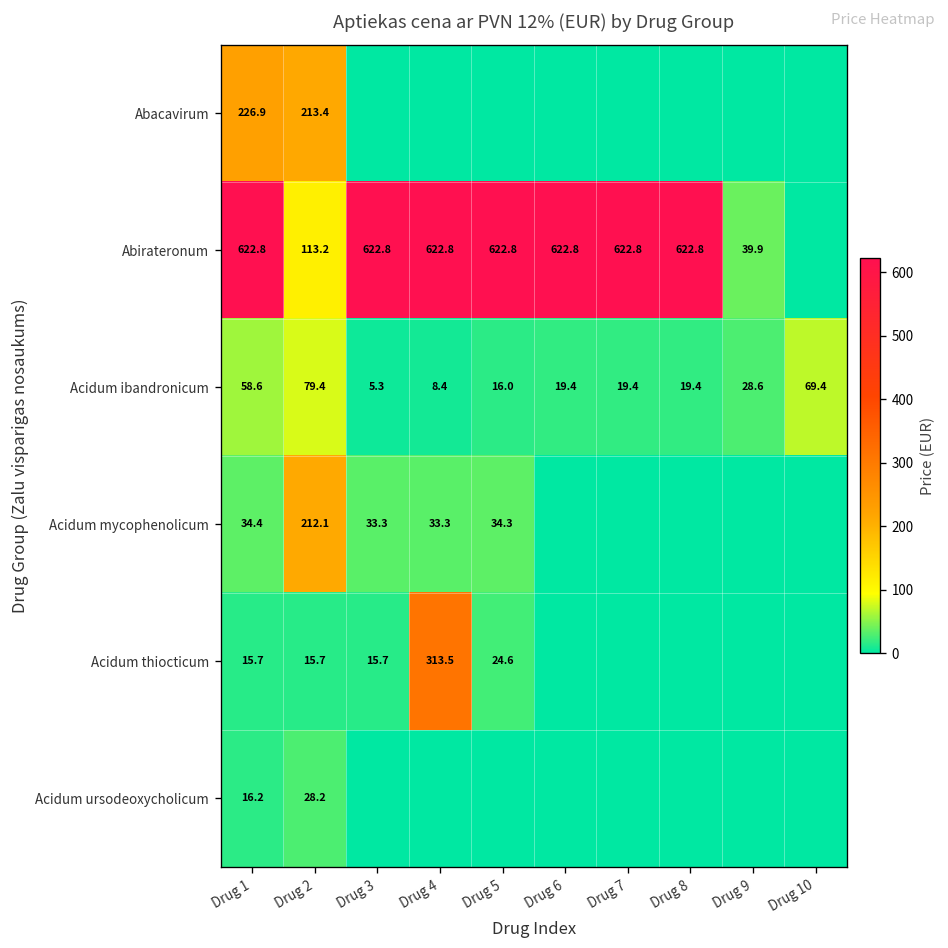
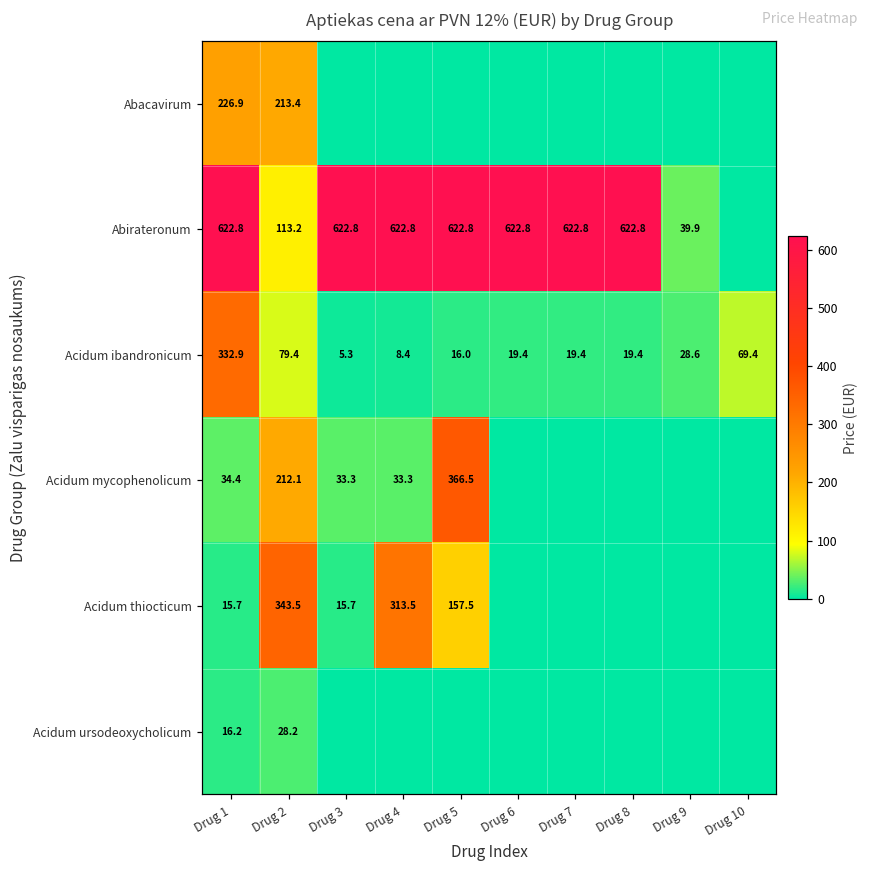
Acidum ibandronicum, Drug 1: 58.6 -> 332.9
Acidum mycophenolicum, Drug 5: 34.3 -> 366.5
Acidum thiocticum, Drug 2: 15.7 -> 343.5
Acidum thiocticum, Drug 5: 24.6 -> 157.5
